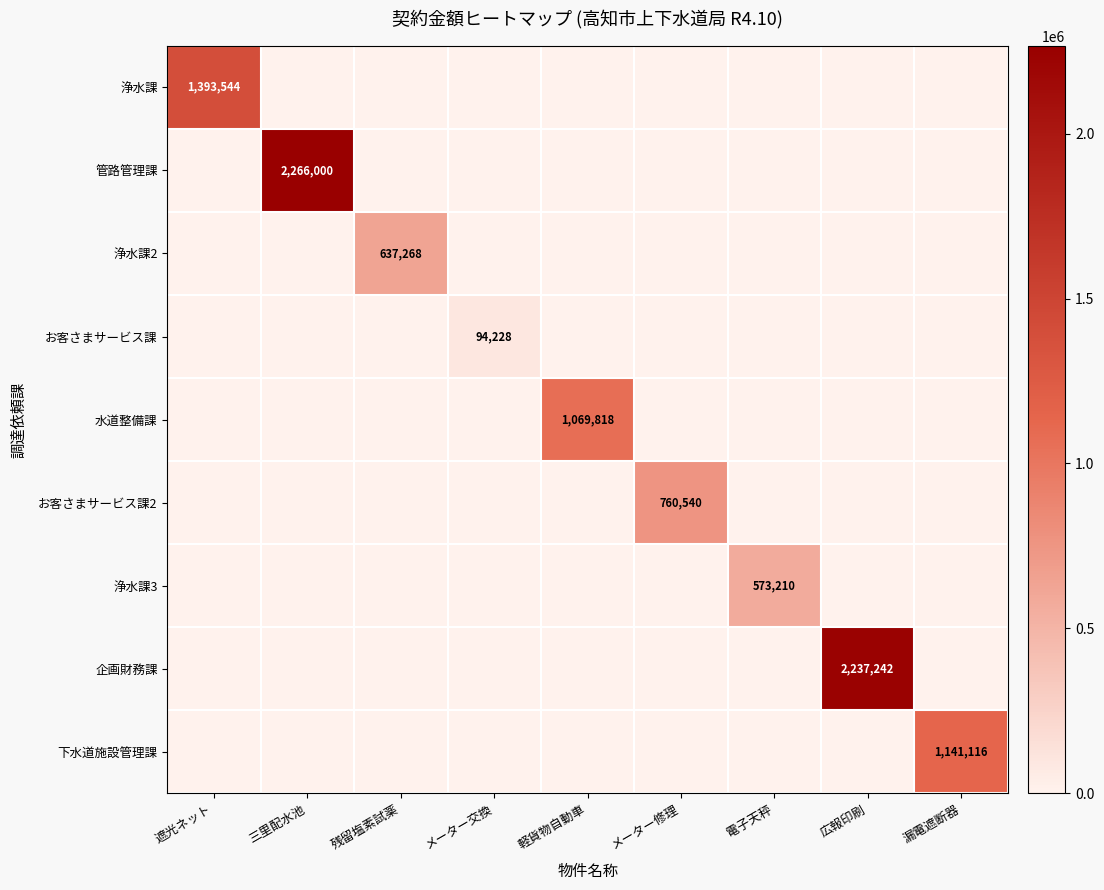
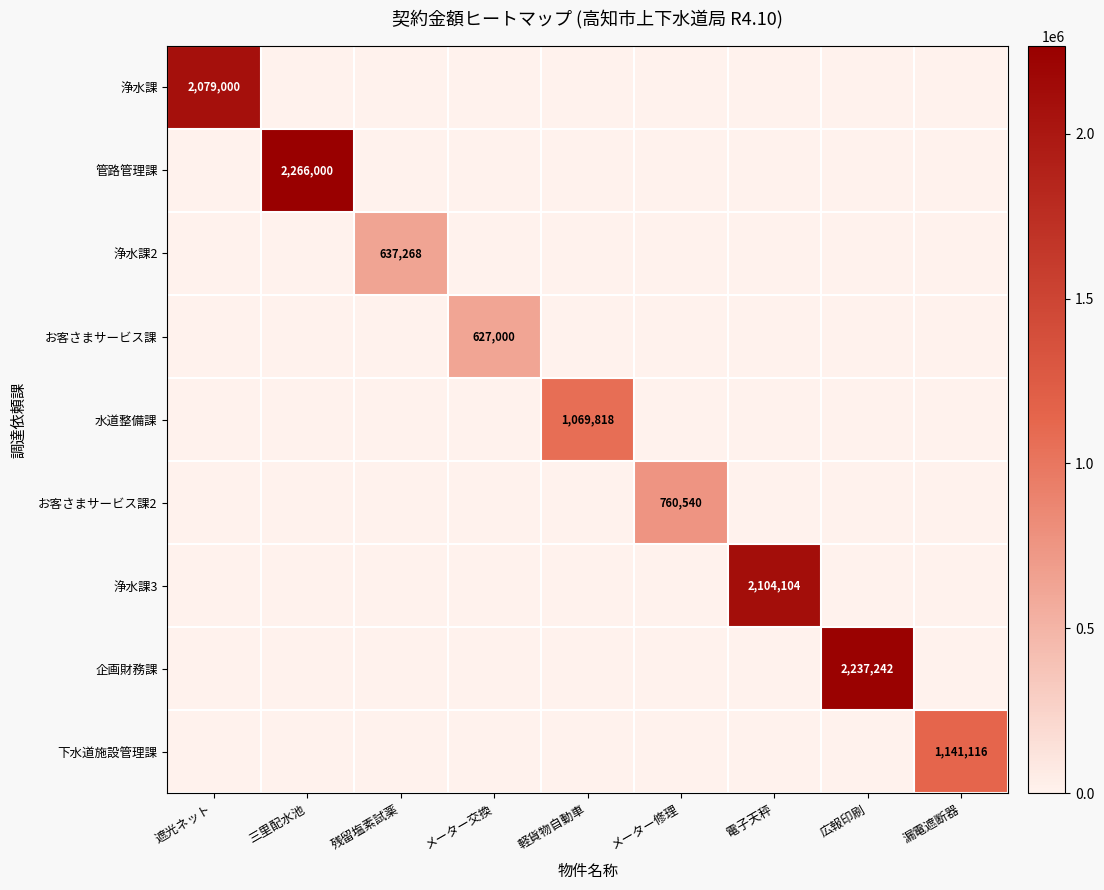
浄水課, 遮光ネット: 1,393,544 -> 2,079,000
お客さまサービス課, メーター交換: 94,228 -> 627,000
浄水課3, 電子天秤: 573,210 -> 2,104,104
